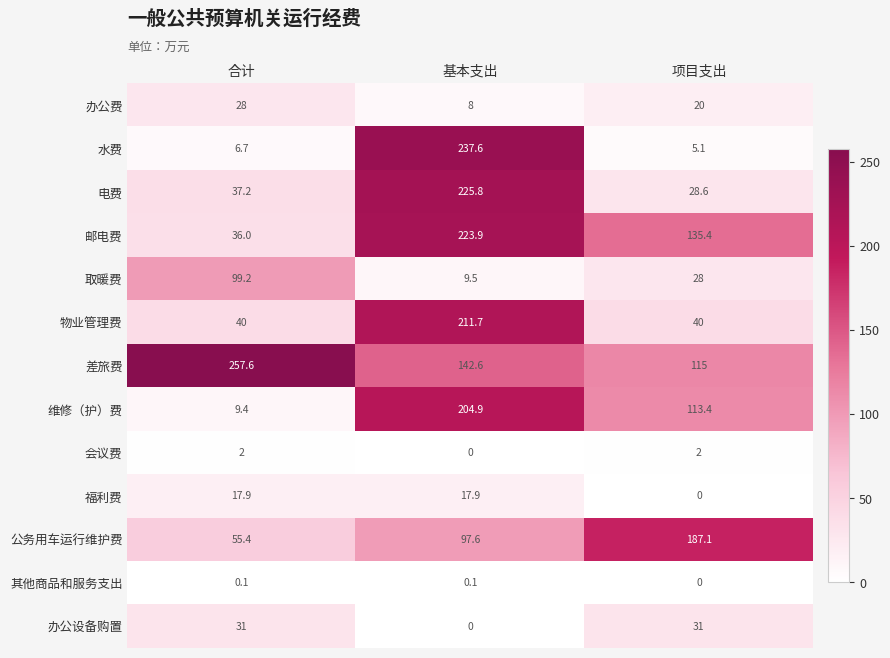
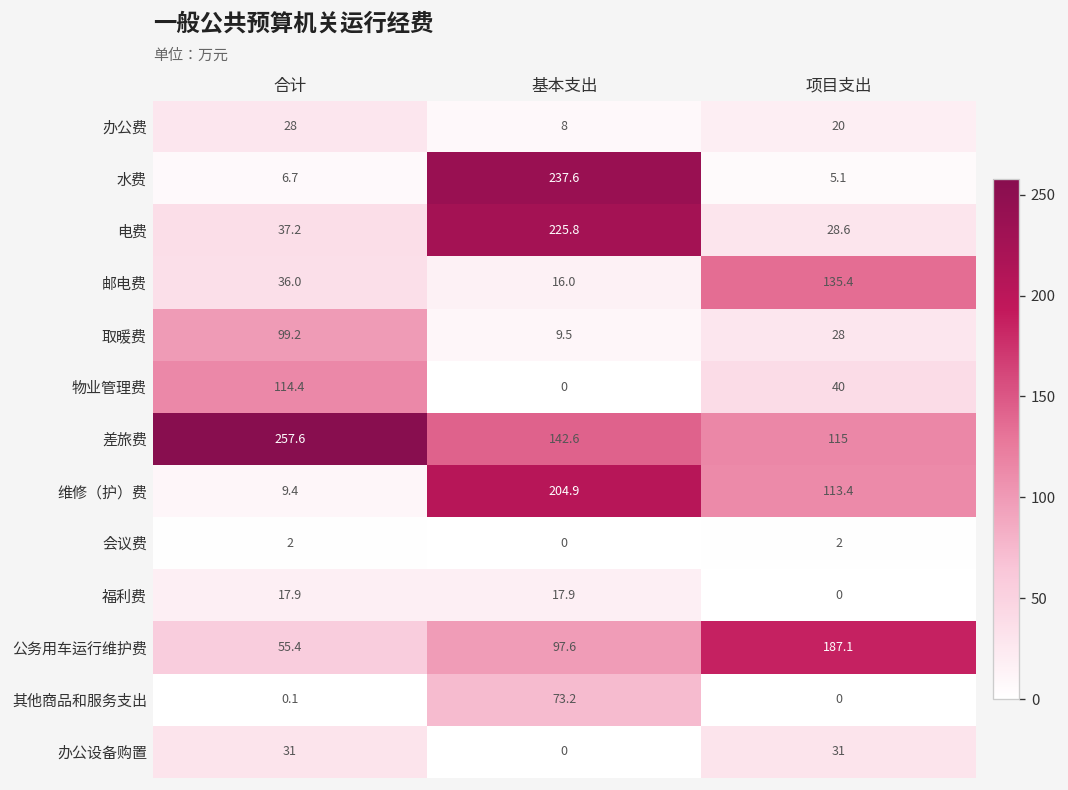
邮电费, 基本支出: 223.9 -> 16.0
物业管理费, 合计: 40 -> 114.4
物业管理费, 基本支出: 211.7 -> 0
其他商品和服务支出, 基本支出: 0.1 -> 73.2
